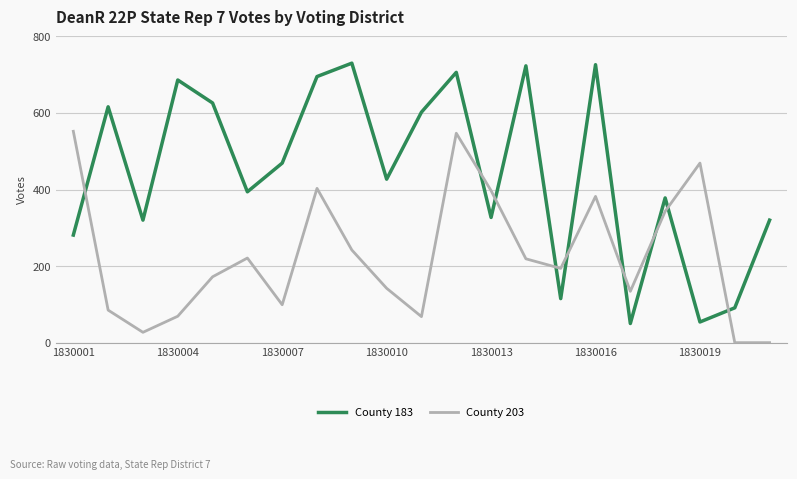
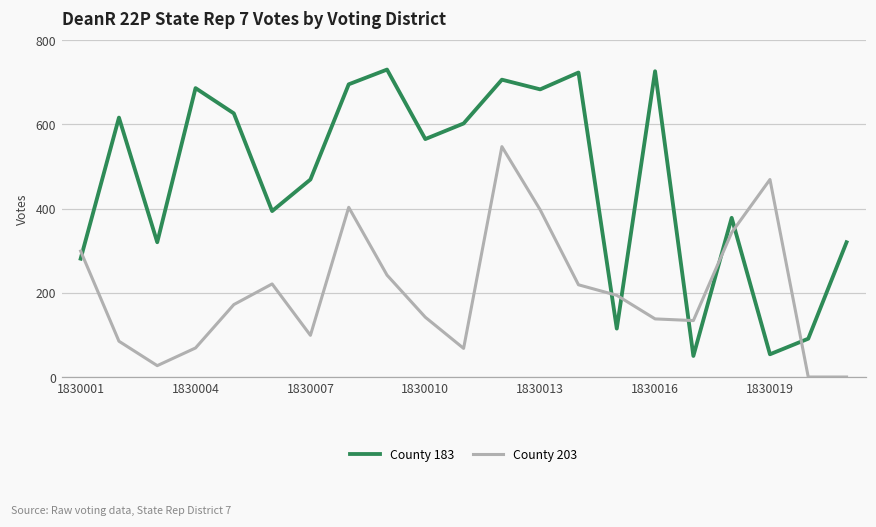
County 203, 1830001: 550 -> 300
County 183, 1830010: 430 -> 570
County 183, 1830013: 330 -> 680
County 203, 1830016: 380 -> 140
